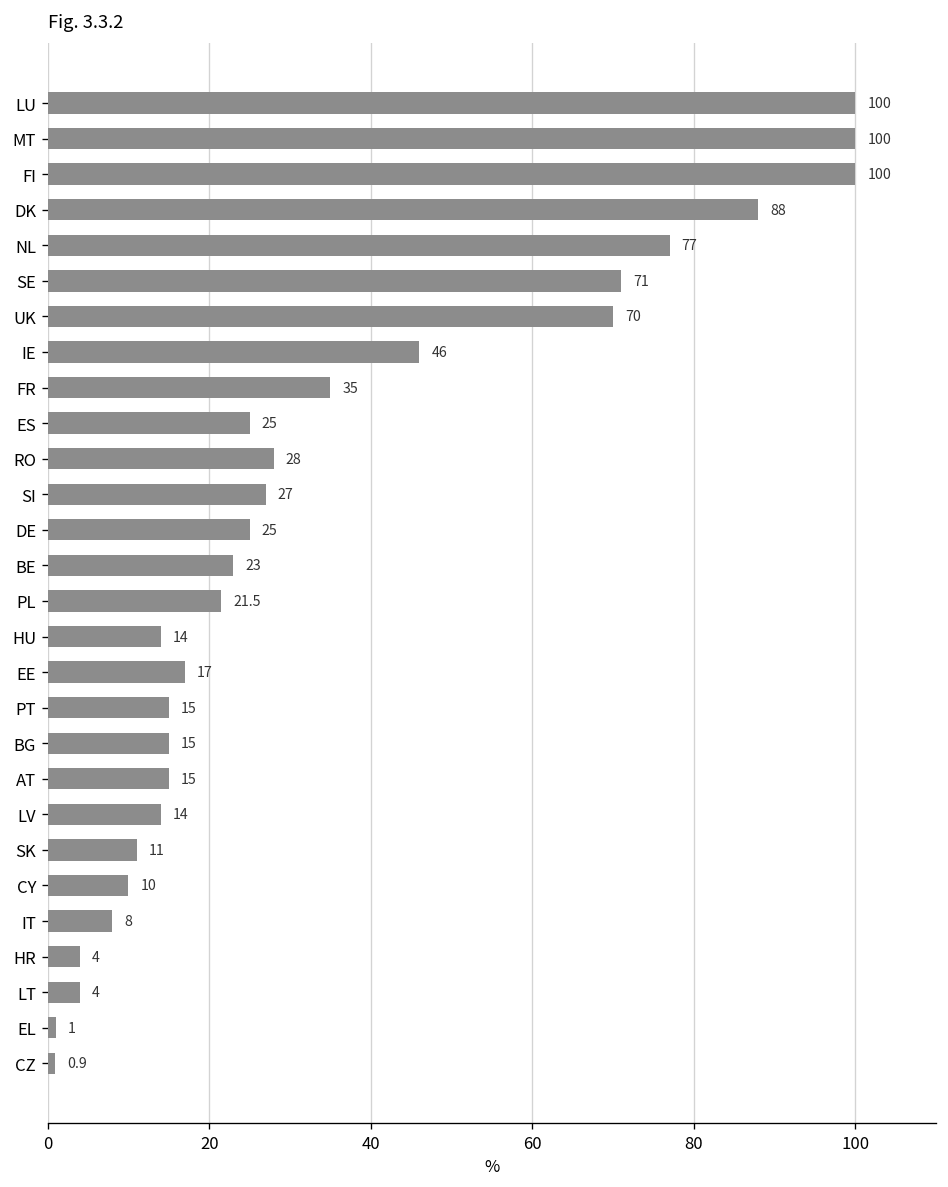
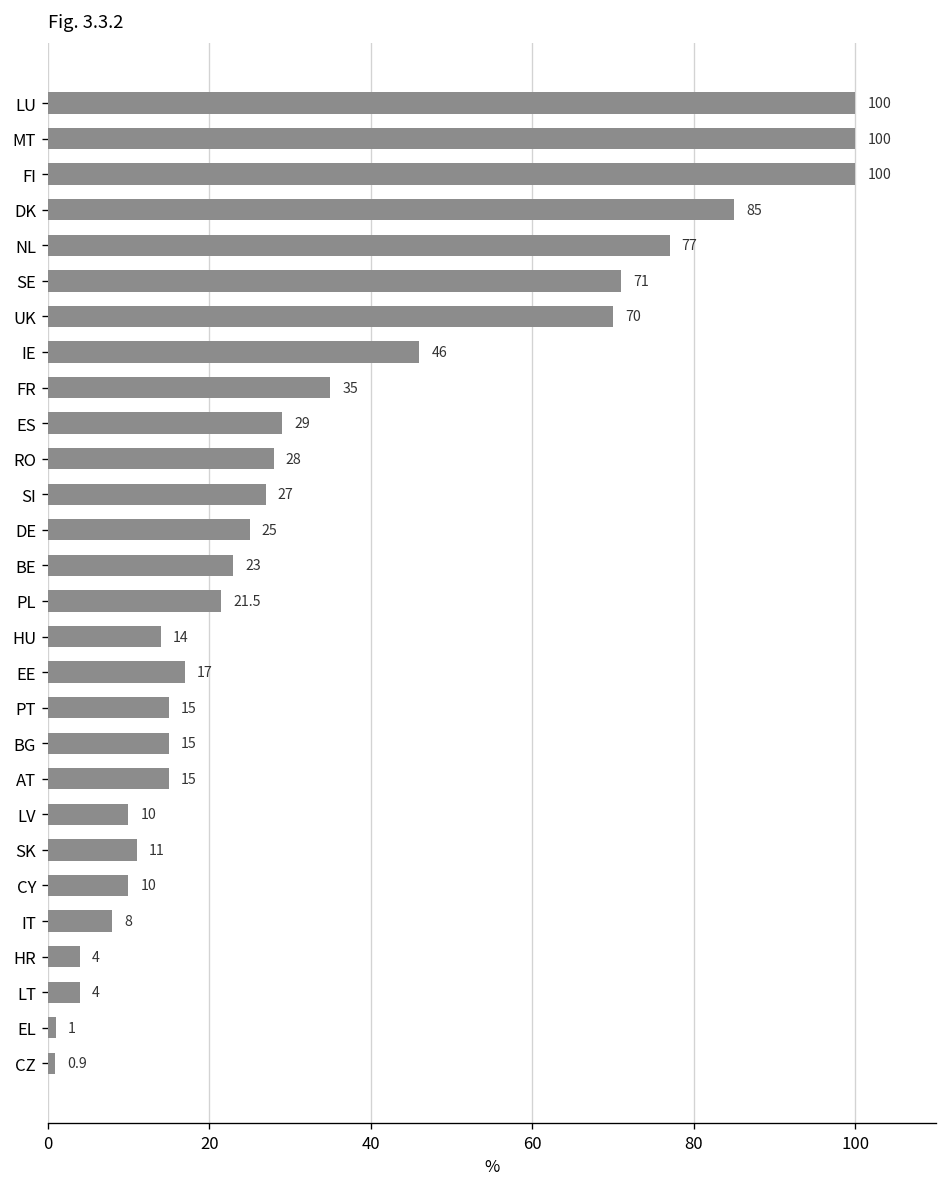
DK: 88 -> 85
ES: 25 -> 29
LV: 14 -> 10
